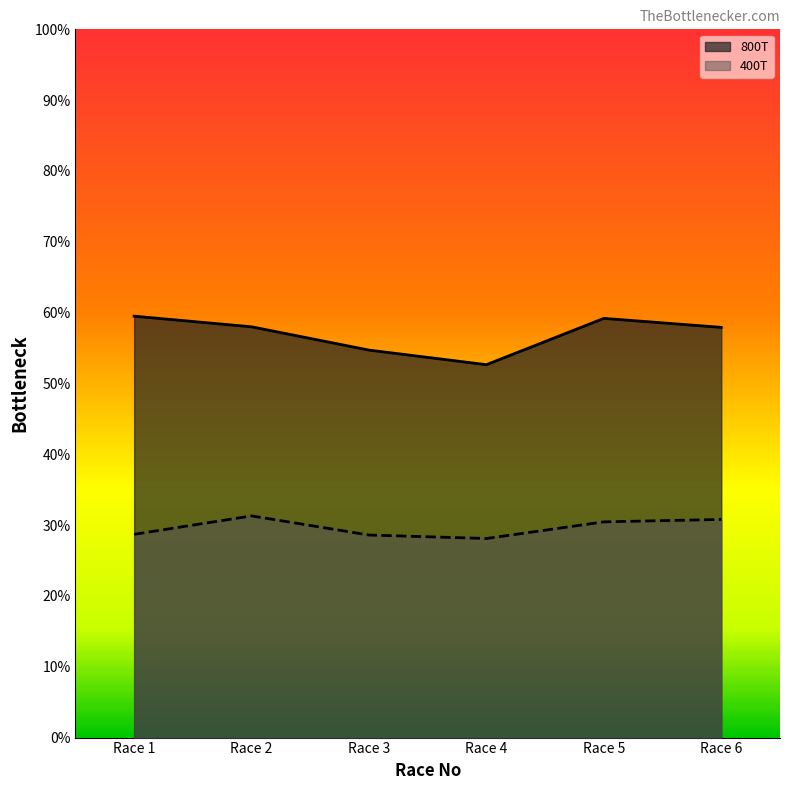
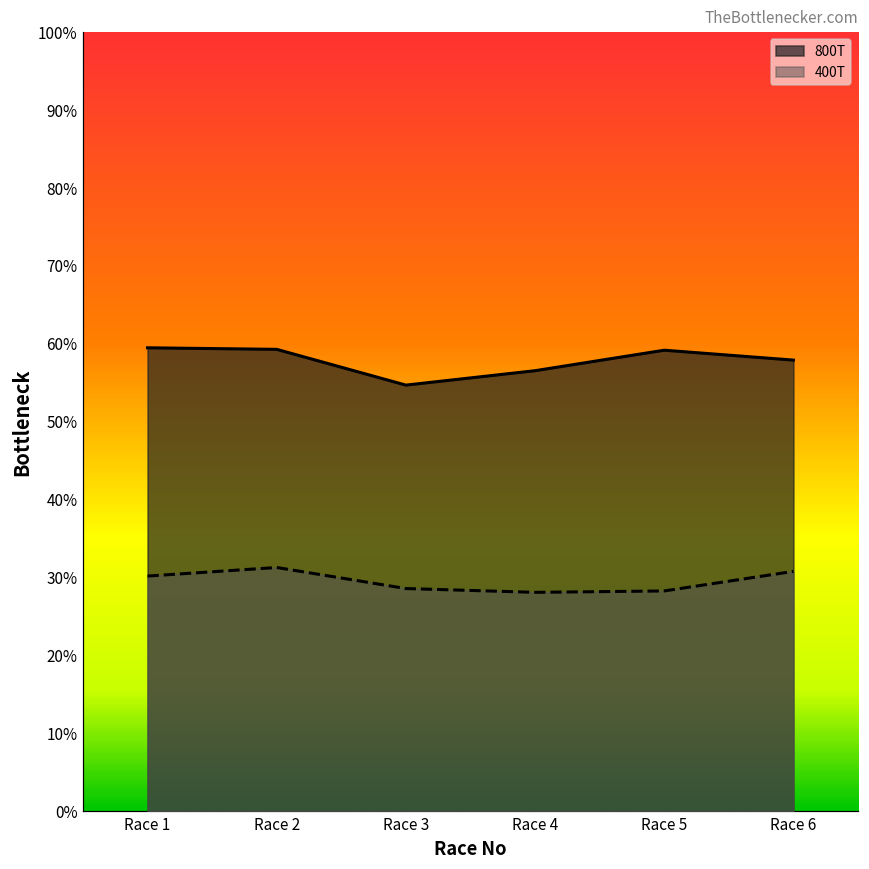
400T, Race 1: 29% -> 30%
800T, Race 2: 58% -> 59%
800T, Race 4: 53% -> 57%
400T, Race 5: 30% -> 28%
